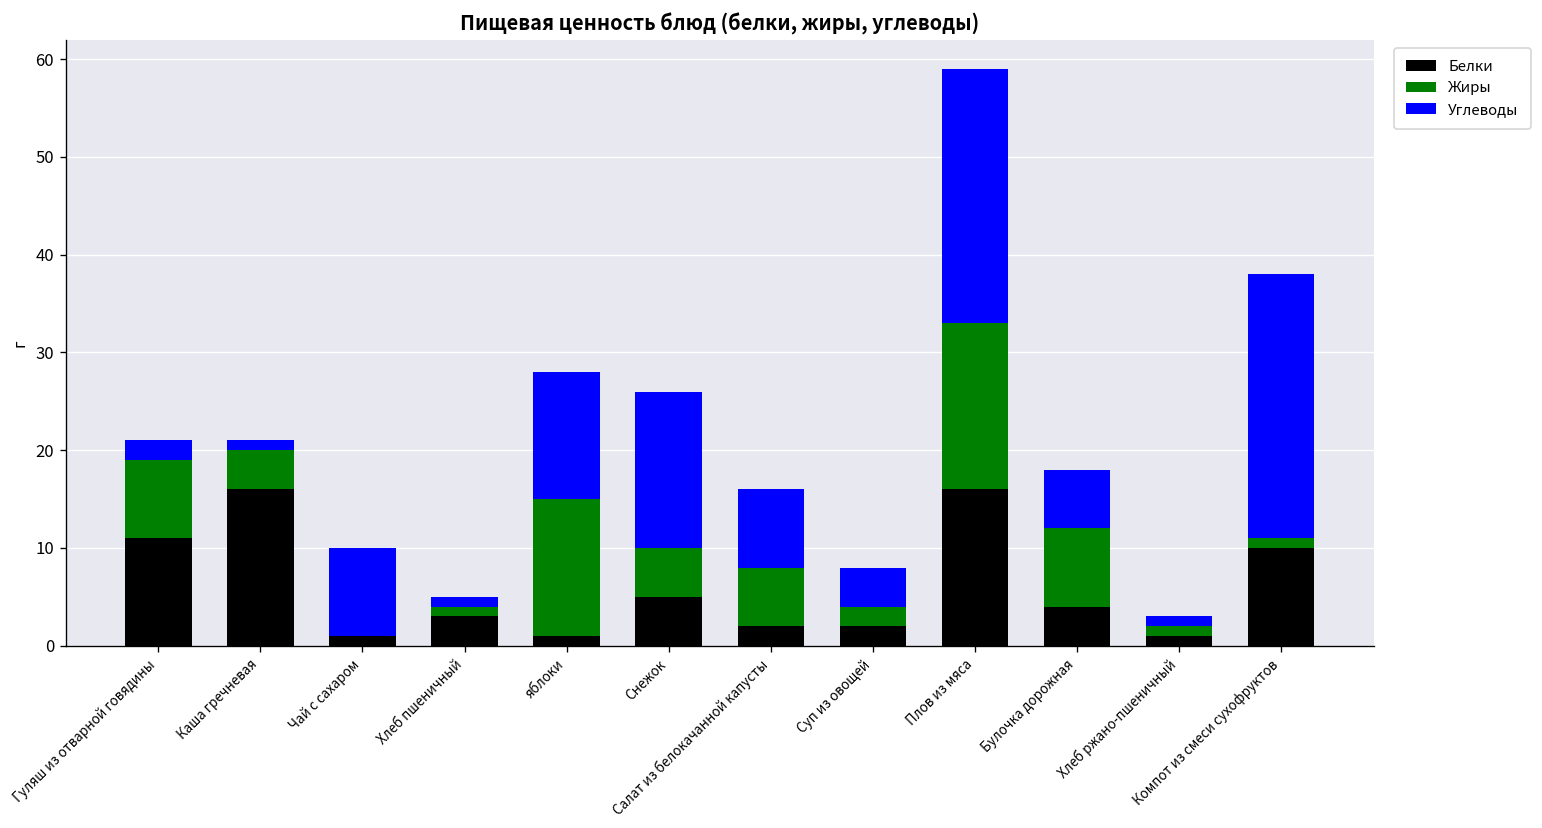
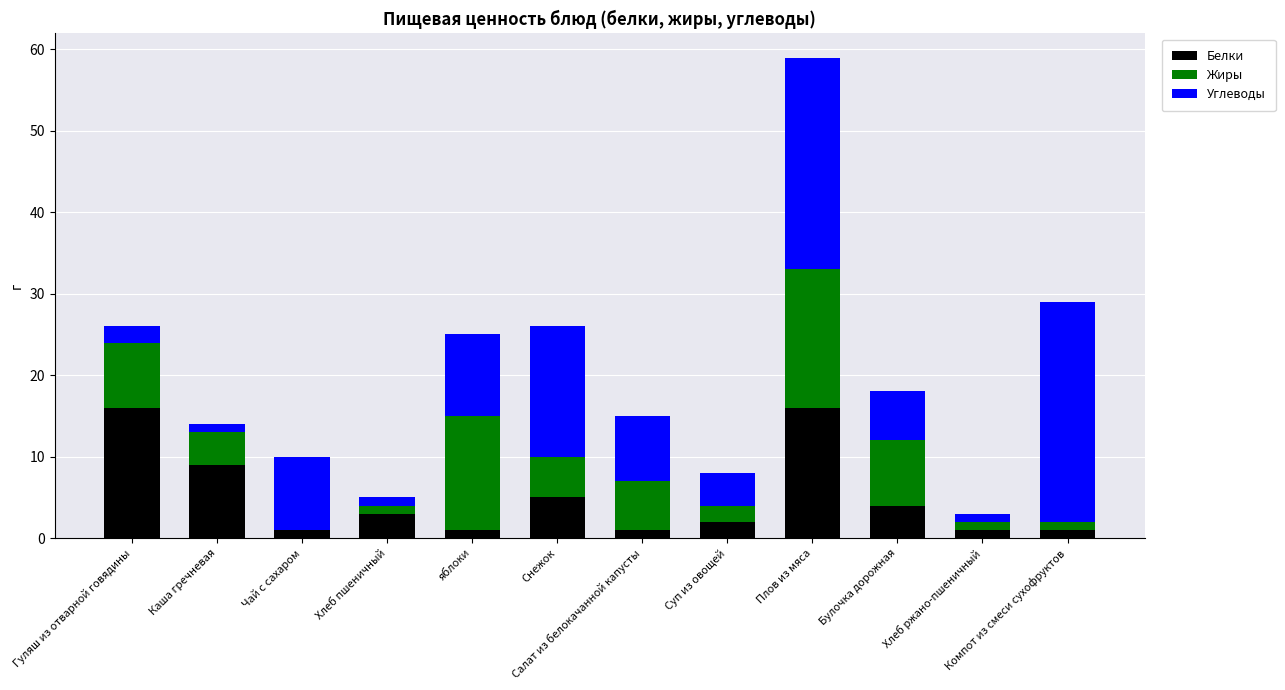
Белки, Гуляш из отварной говядины: 11 -> 16
Белки, Каша гречневая: 16 -> 9
Углеводы, яблоки: 13 -> 10
Белки, Салат из белокачанной капусты: 2 -> 1
Белки, Компот из смеси сухофруктов: 10 -> 1
